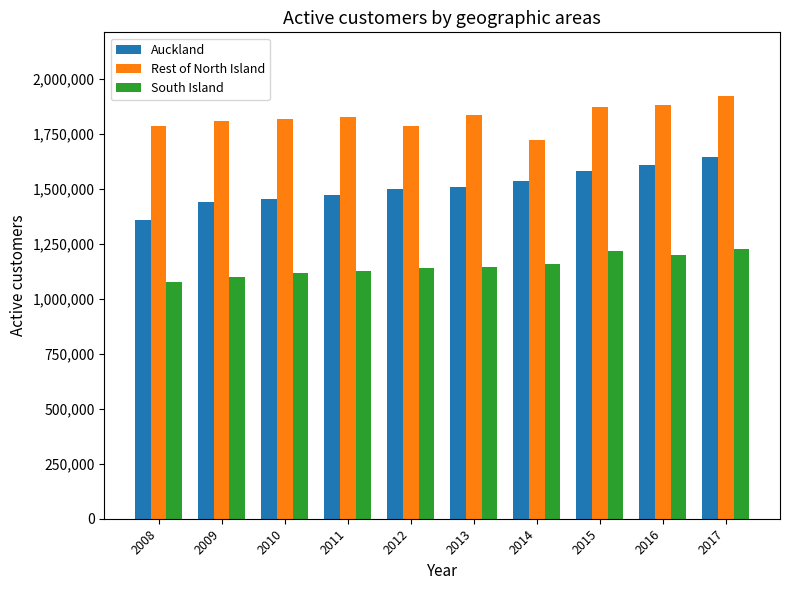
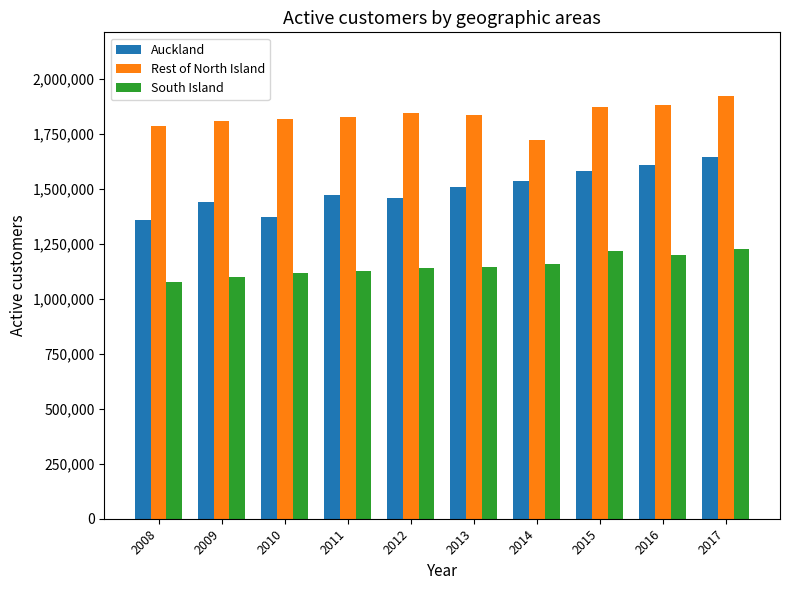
Auckland, 2010: 1,450,000 -> 1,370,000
Auckland, 2012: 1,500,000 -> 1,460,000
Rest of North Island, 2012: 1,790,000 -> 1,850,000
